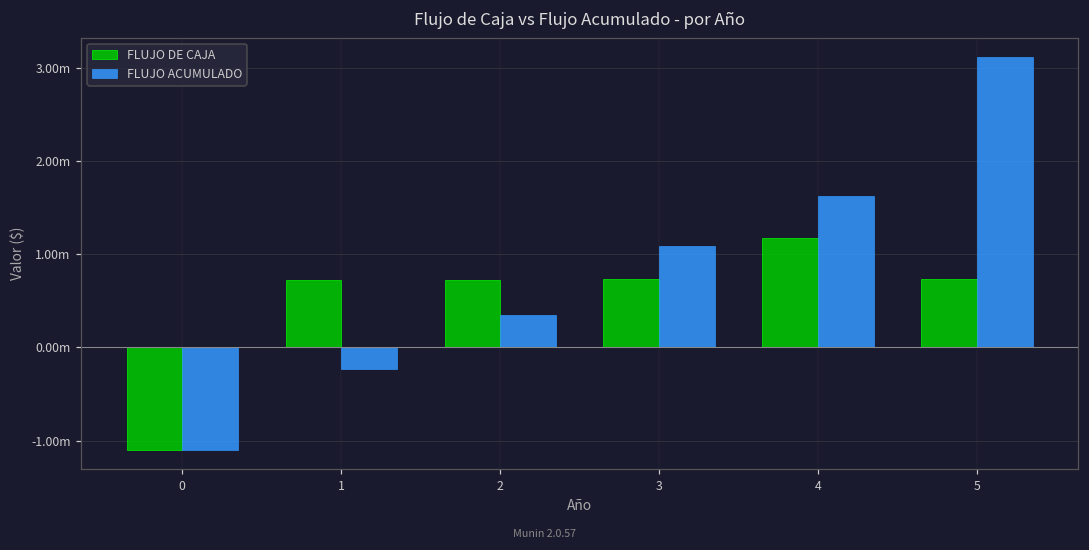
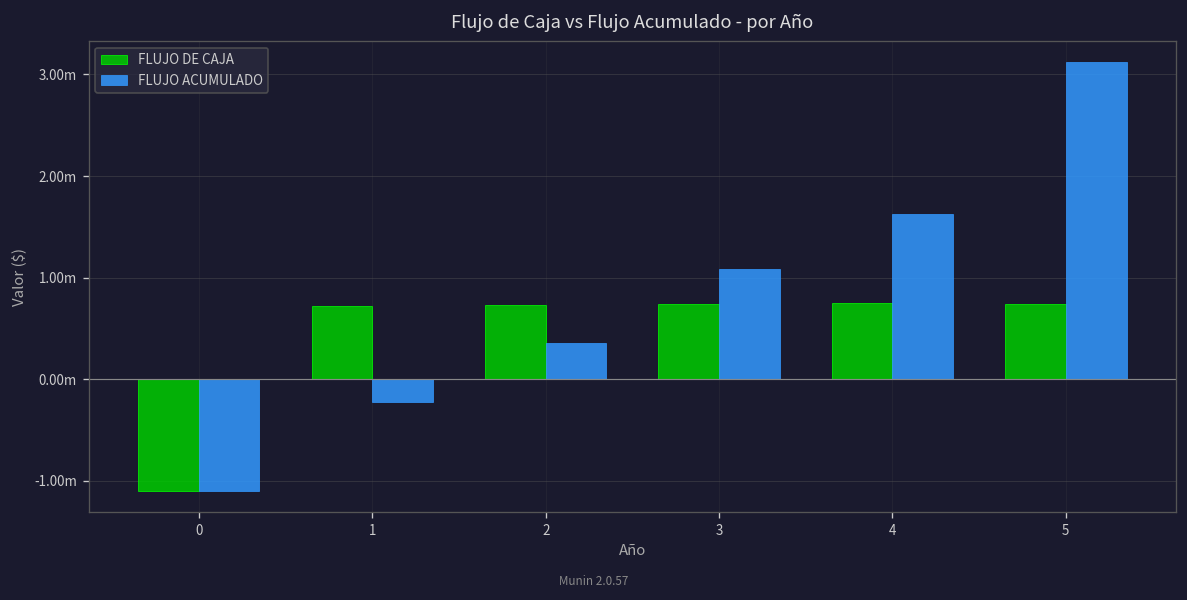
FLUJO DE CAJA, 4: 1.2m -> 0.7m
